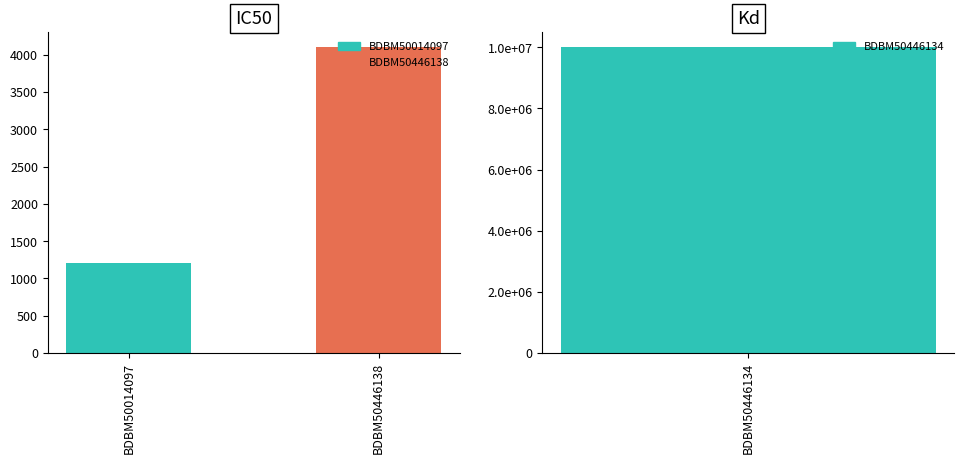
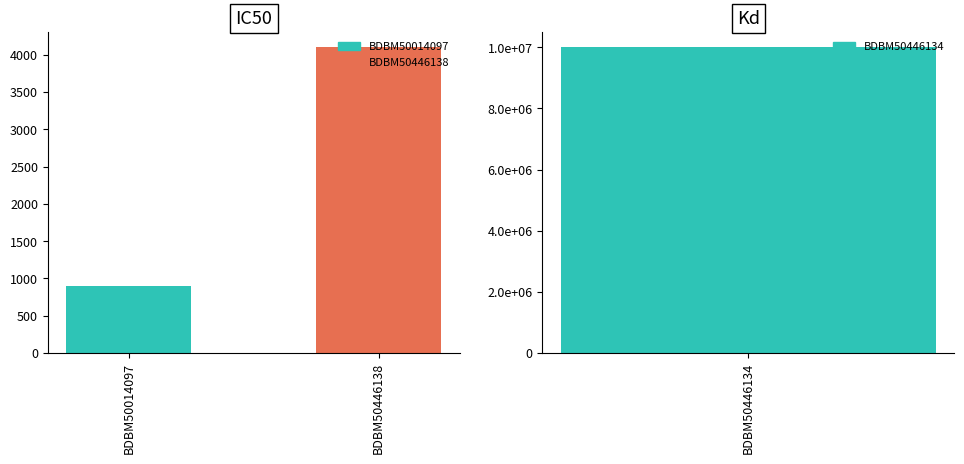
IC50, BDBM50014097: 1200 -> 900
